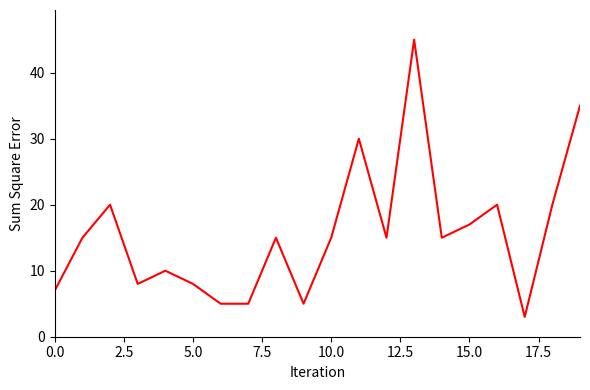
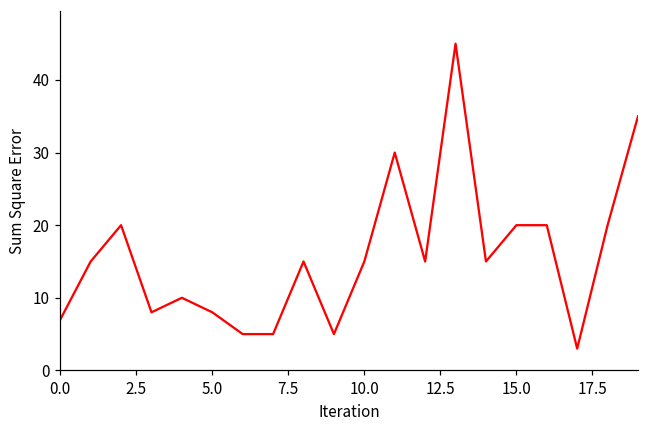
15.0: 17 -> 20
